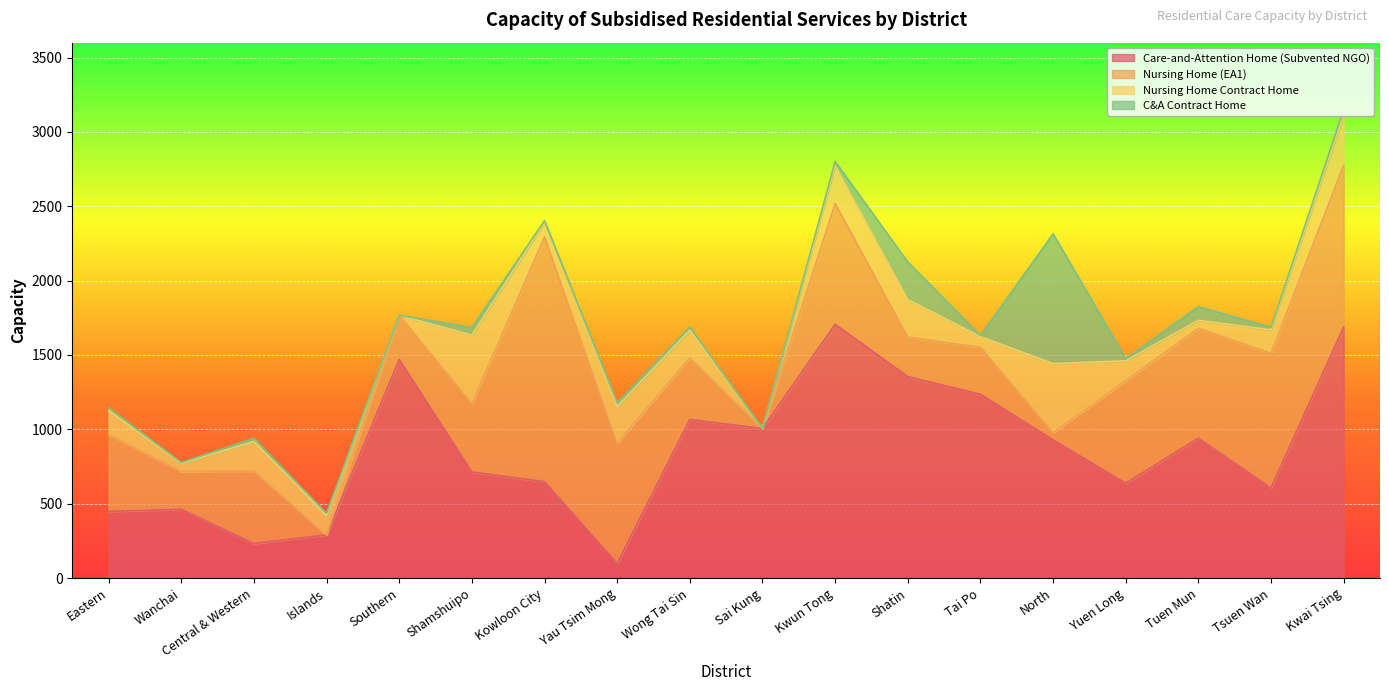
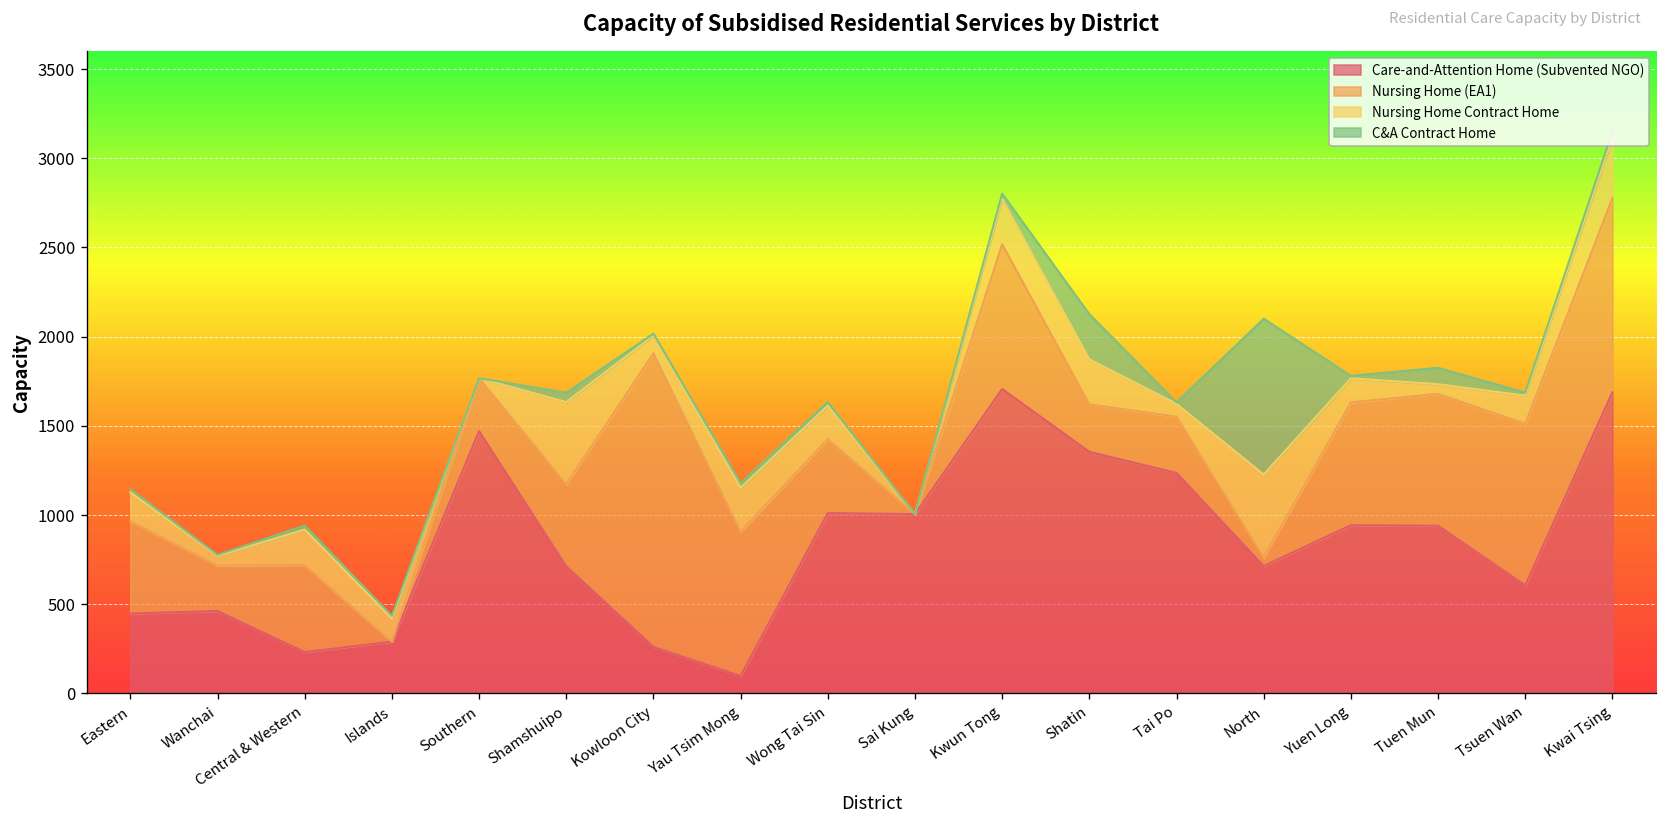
Care-and-Attention Home (Subvented NGO), Kowloon City: 650 -> 260
Care-and-Attention Home (Subvented NGO), Wong Tai Sin: 1070 -> 1010
Care-and-Attention Home (Subvented NGO), North: 930 -> 710
Care-and-Attention Home (Subvented NGO), Yuen Long: 640 -> 940
